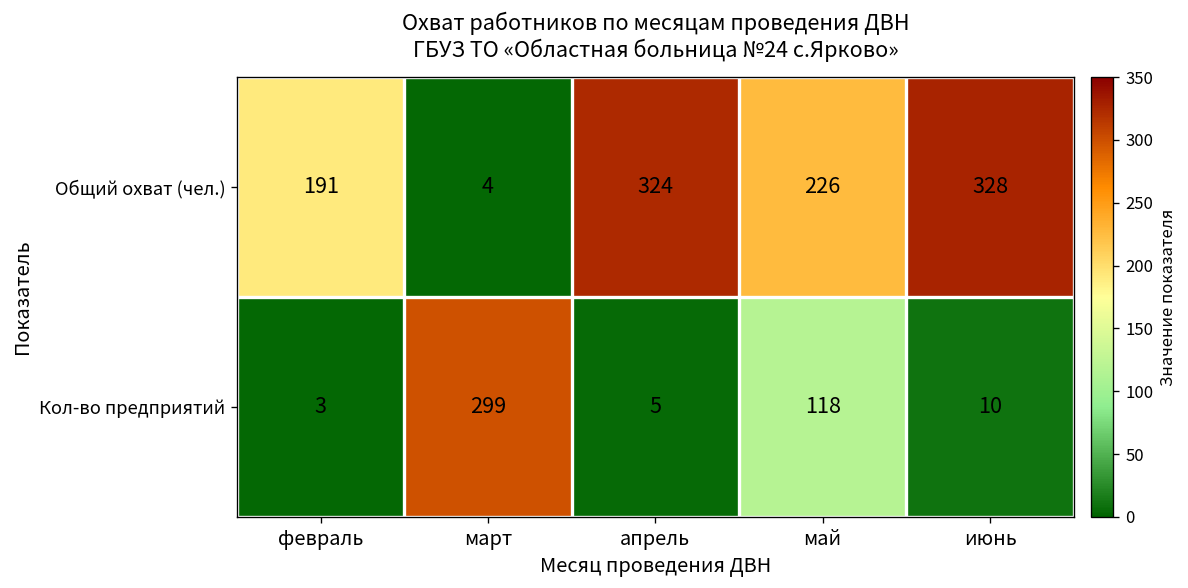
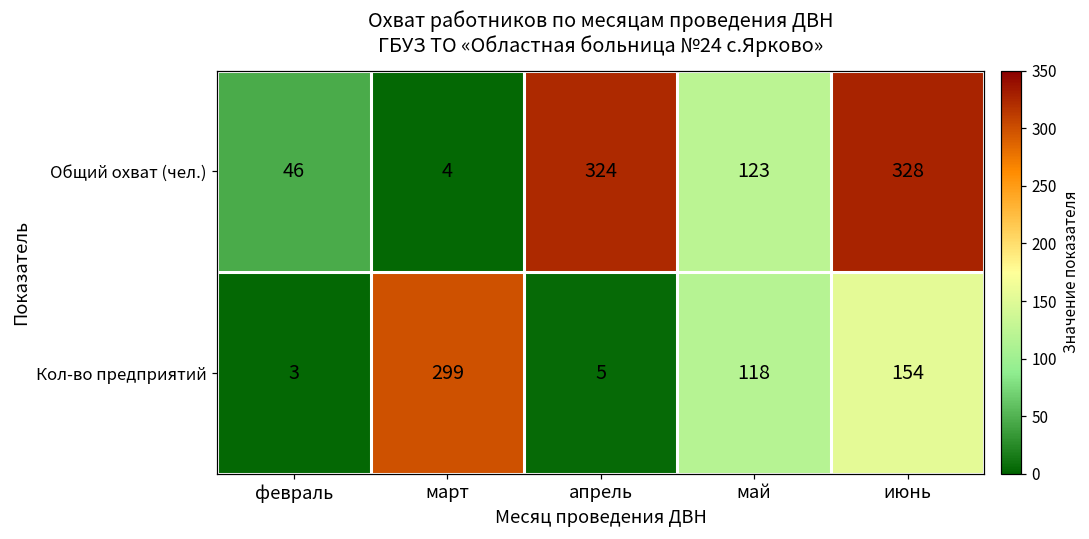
Общий охват (чел.), февраль: 191 -> 46
Общий охват (чел.), май: 226 -> 123
Кол-во предприятий, июнь: 10 -> 154
